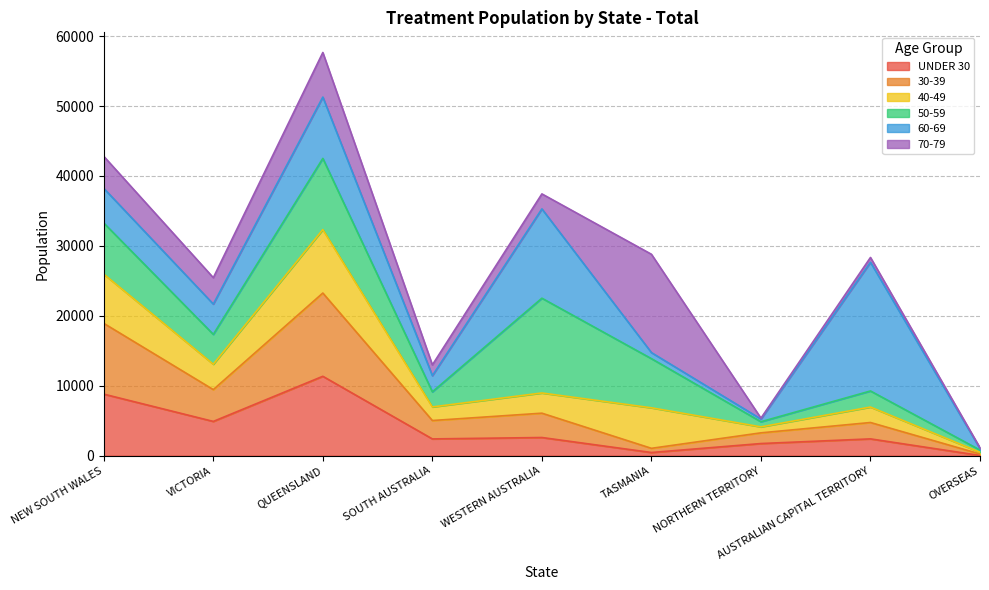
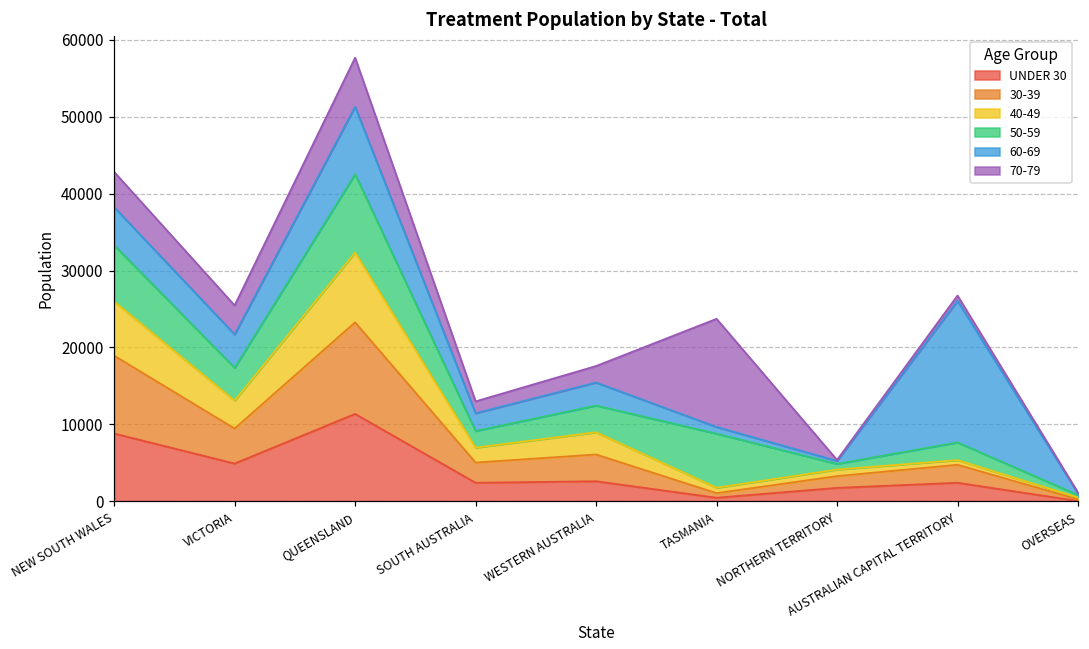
50-59, WESTERN AUSTRALIA: 14000 -> 3000
60-69, WESTERN AUSTRALIA: 13000 -> 3000
40-49, TASMANIA: 6000 -> 1000
40-49, AUSTRALIAN CAPITAL TERRITORY: 2000 -> 1000
